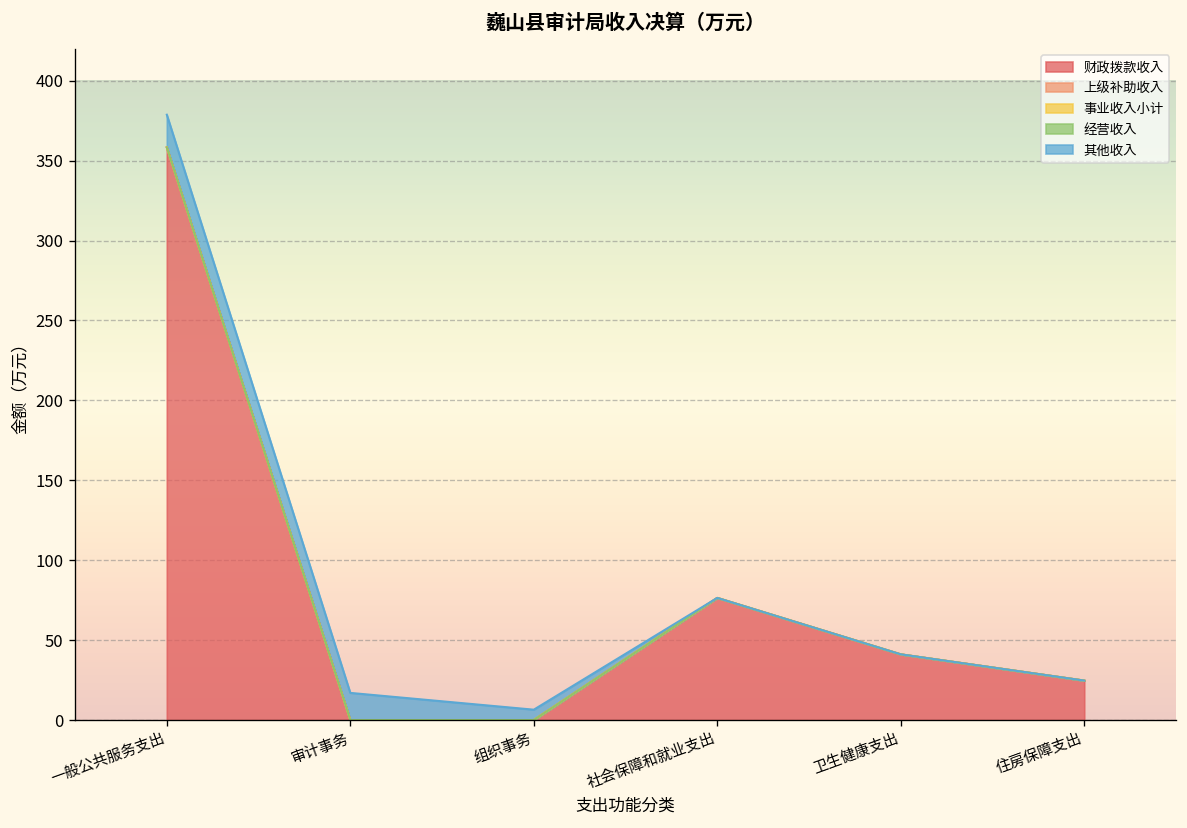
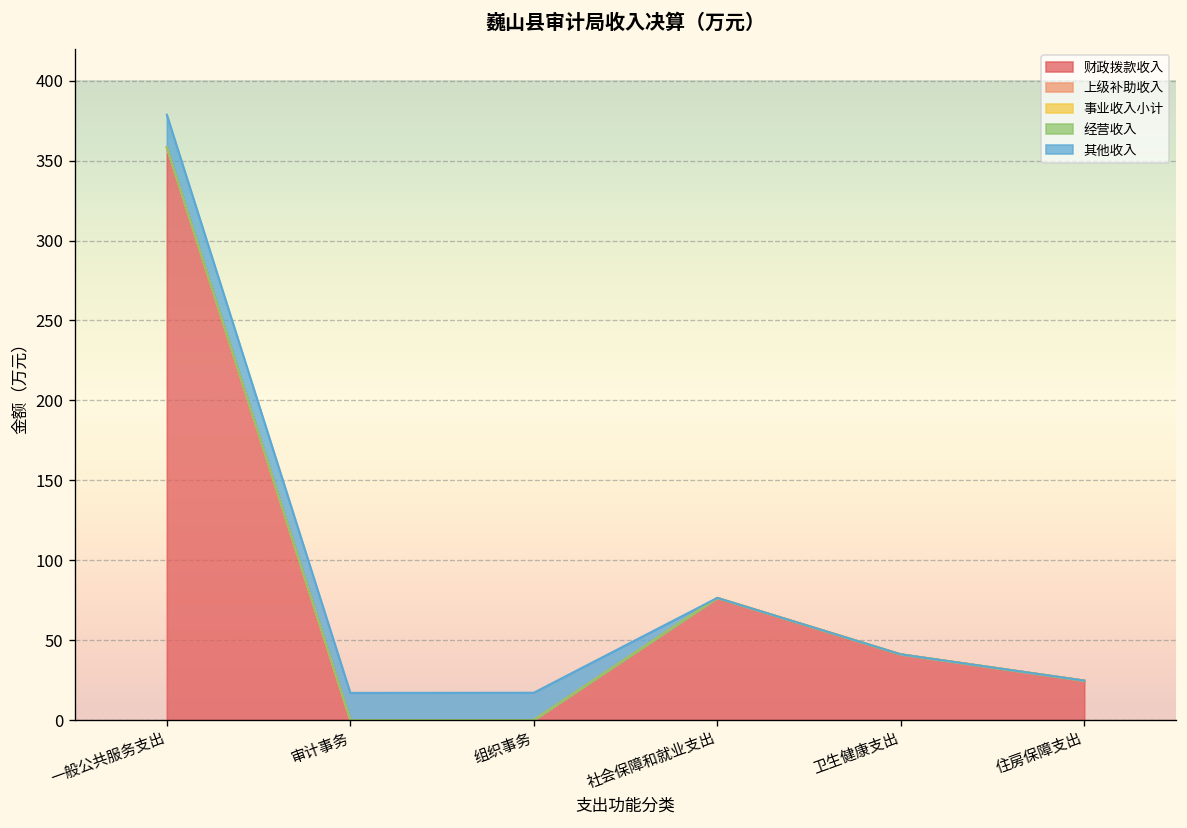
其他收入, 组织事务: 7 -> 17
